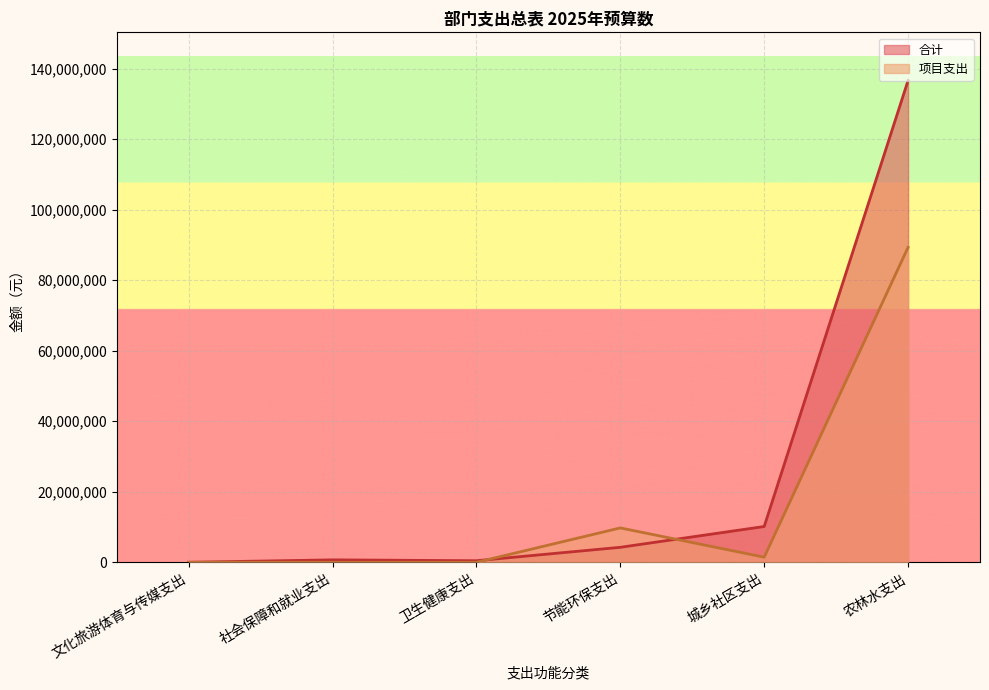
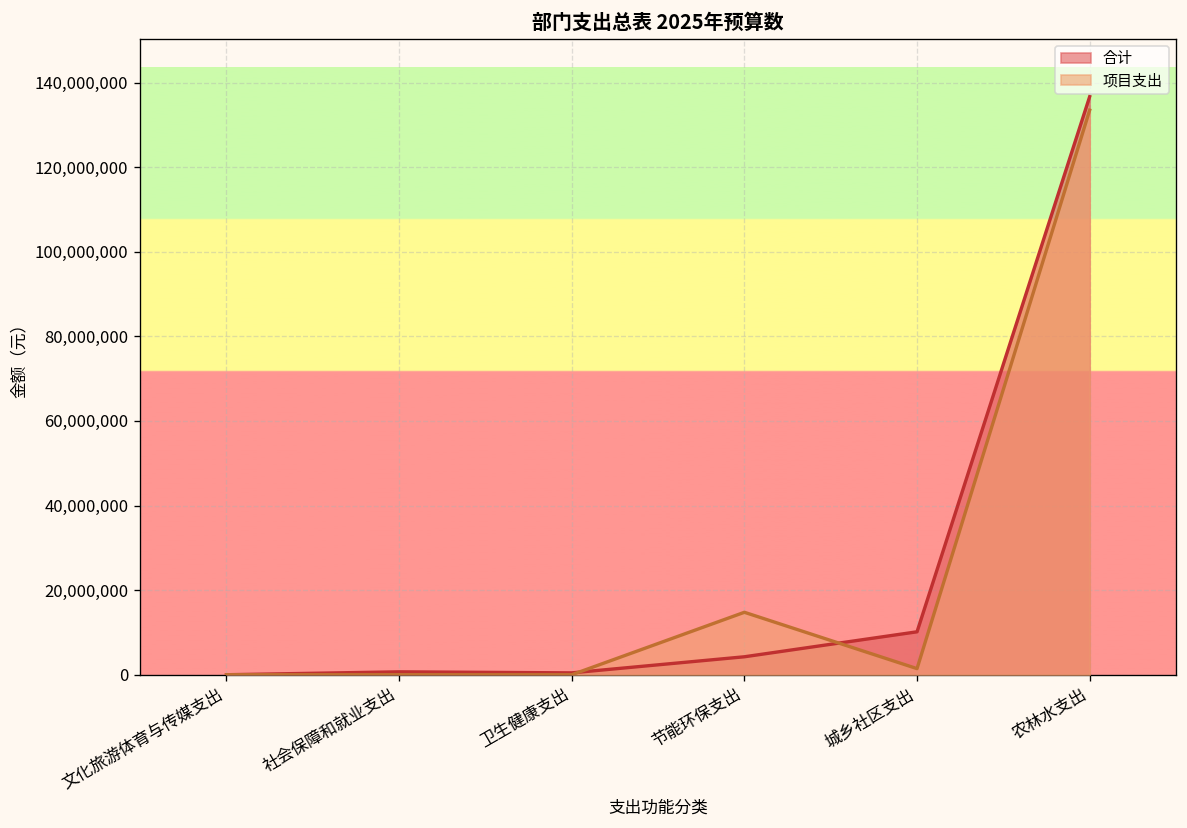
项目支出, 节能环保支出: 10,000,000 -> 15,000,000
项目支出, 农林水支出: 89,000,000 -> 133,000,000
